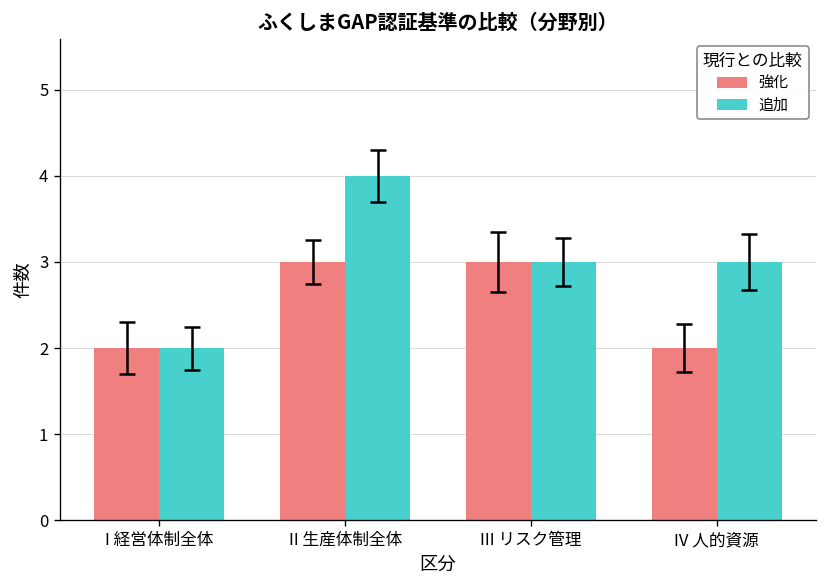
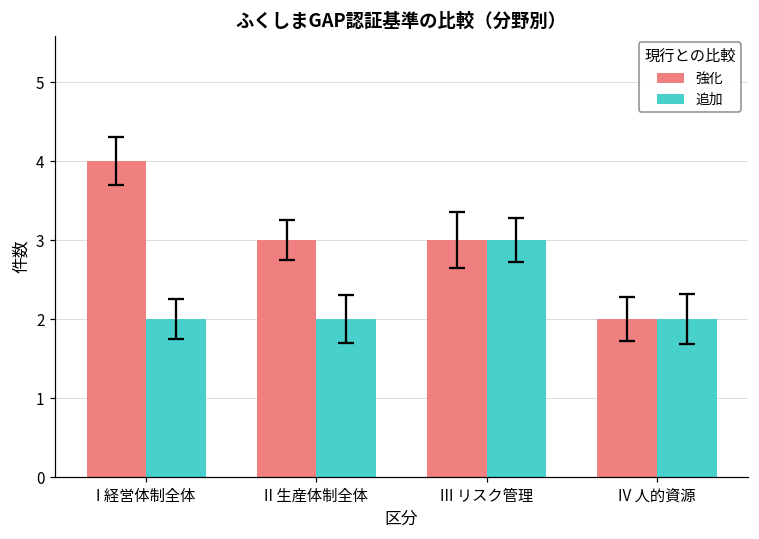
強化, I 経営体制全体: 2 -> 4
追加, II 生産体制全体: 4 -> 2
追加, IV 人的資源: 3 -> 2
